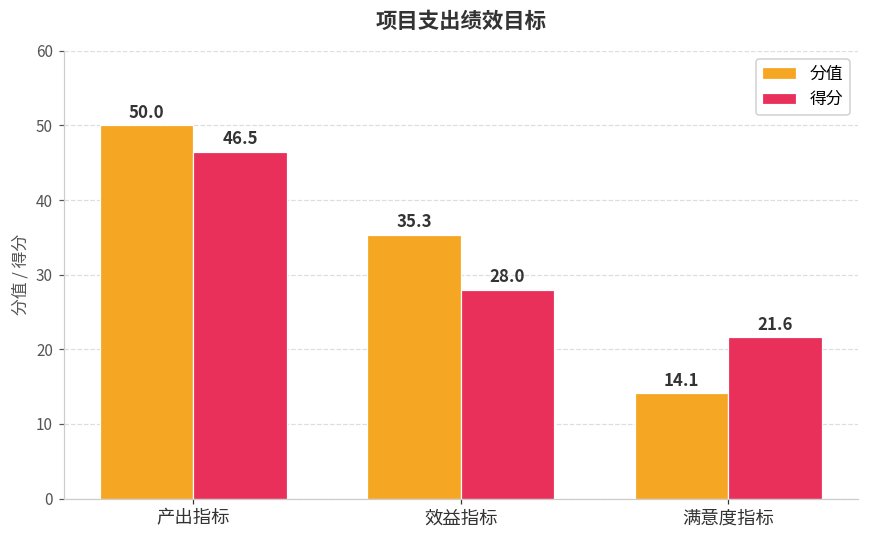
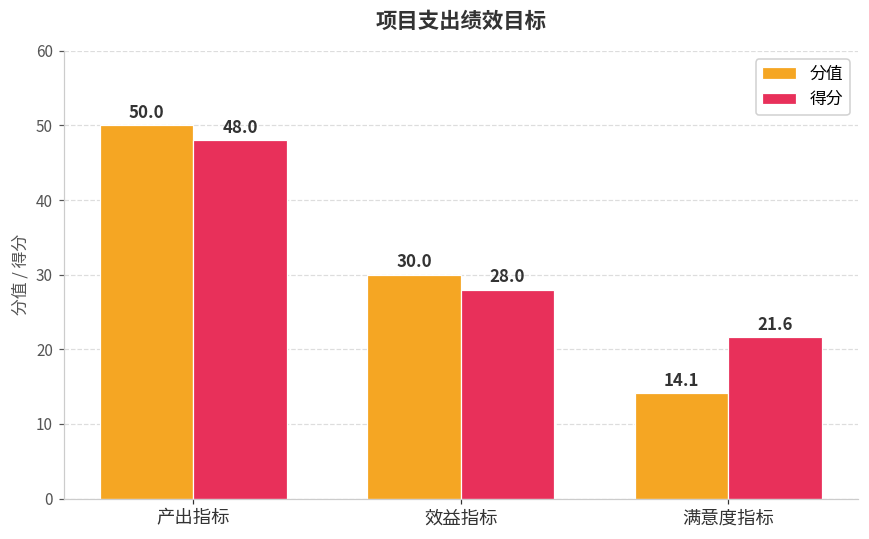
得分, 产出指标: 46.5 -> 48.0
分值, 效益指标: 35.3 -> 30.0
